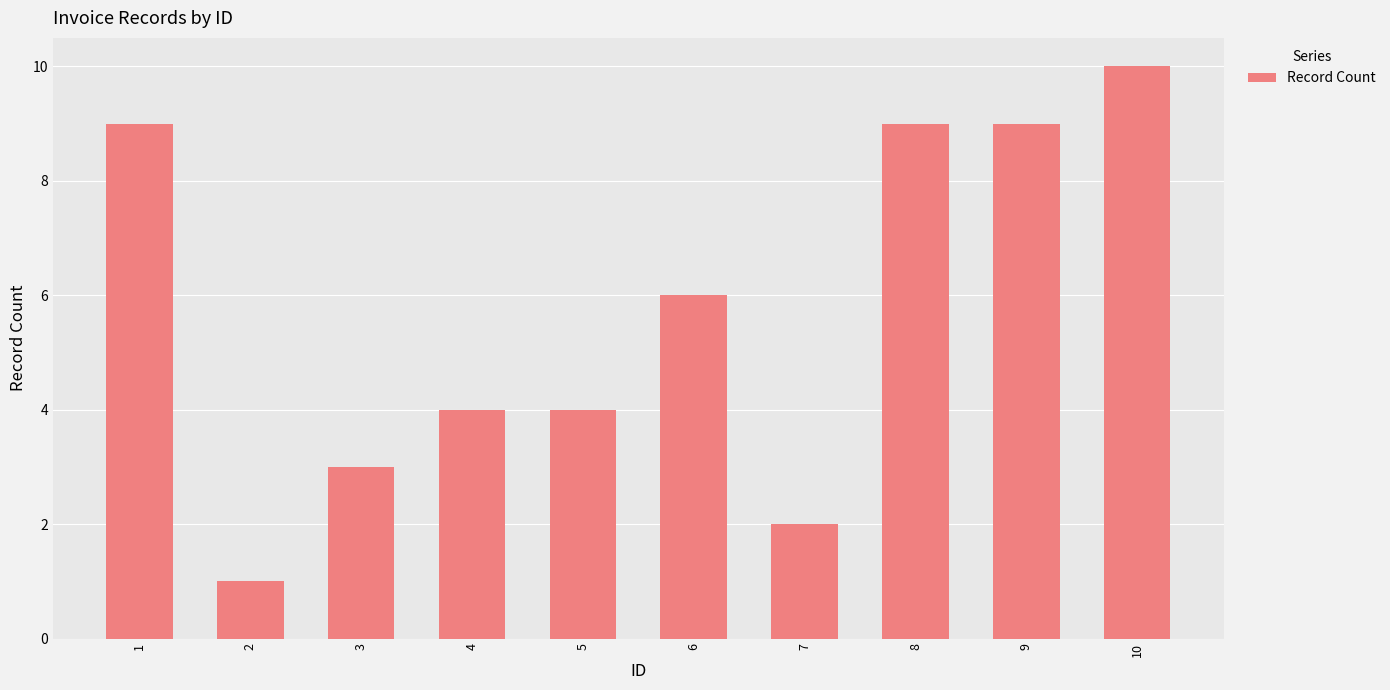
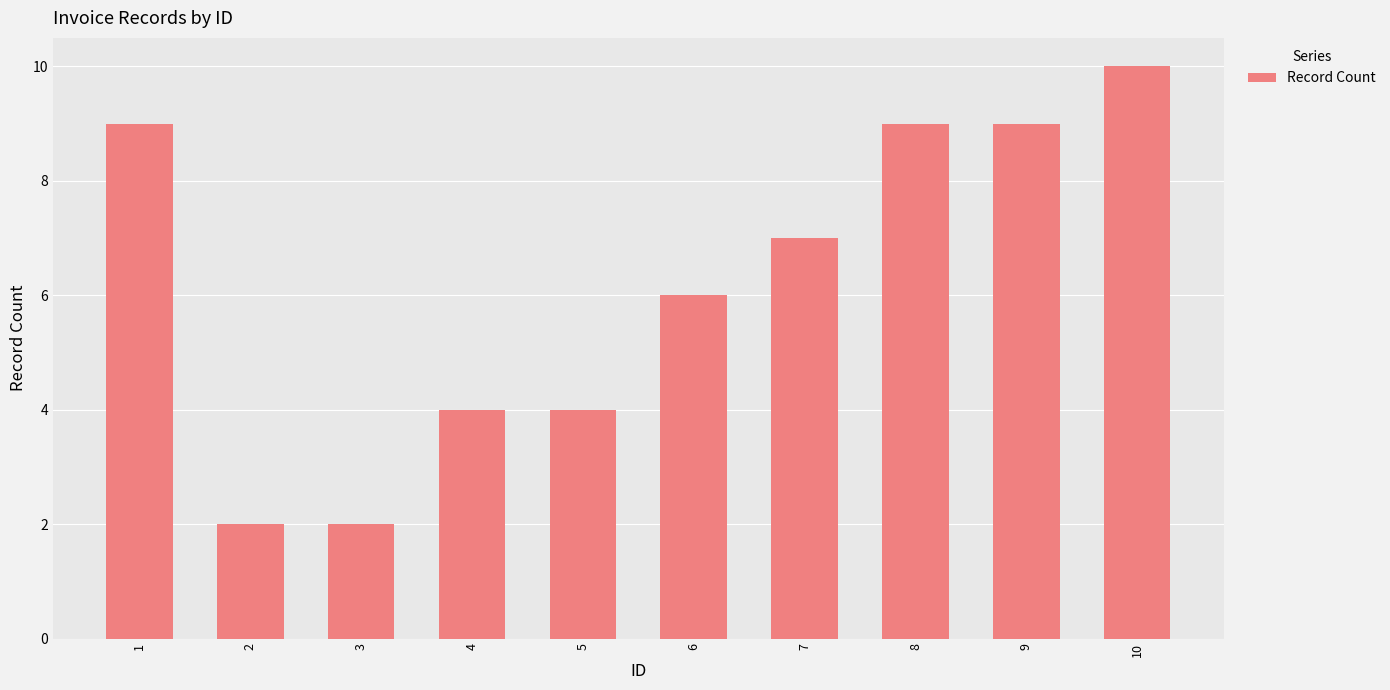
2: 1 -> 2
3: 3 -> 2
7: 2 -> 7
